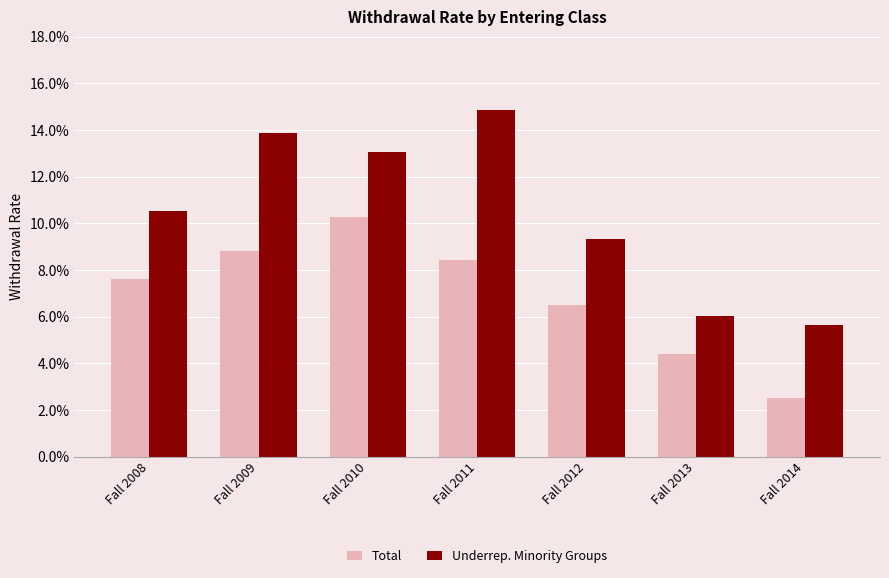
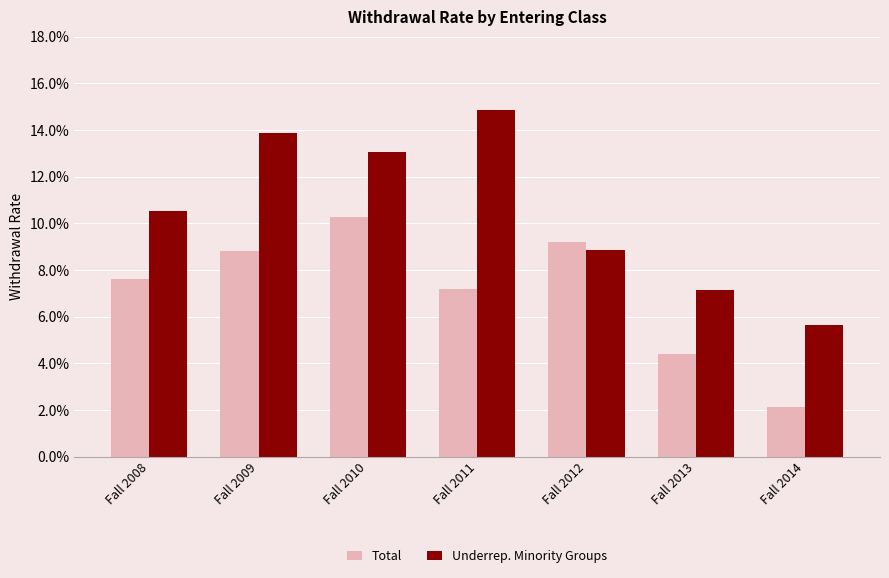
Total, Fall 2011: 8.4% -> 7.2%
Total, Fall 2012: 6.5% -> 9.2%
Underrep. Minority Groups, Fall 2012: 9.3% -> 8.9%
Underrep. Minority Groups, Fall 2013: 6.0% -> 7.1%
Total, Fall 2014: 2.5% -> 2.1%
